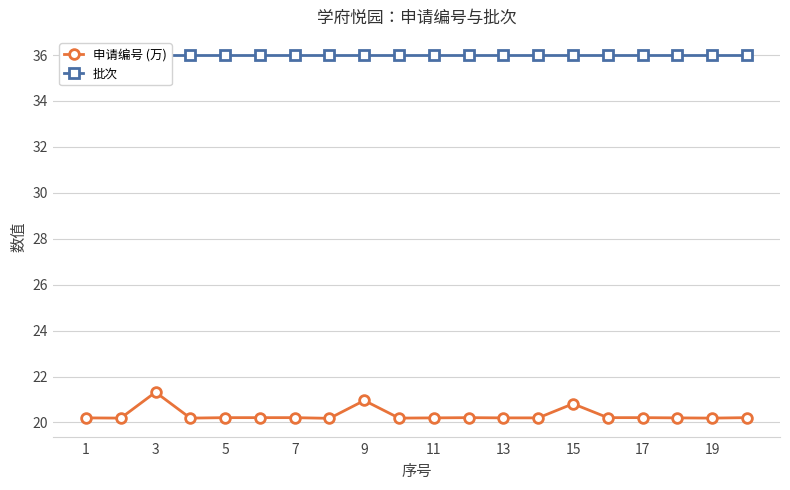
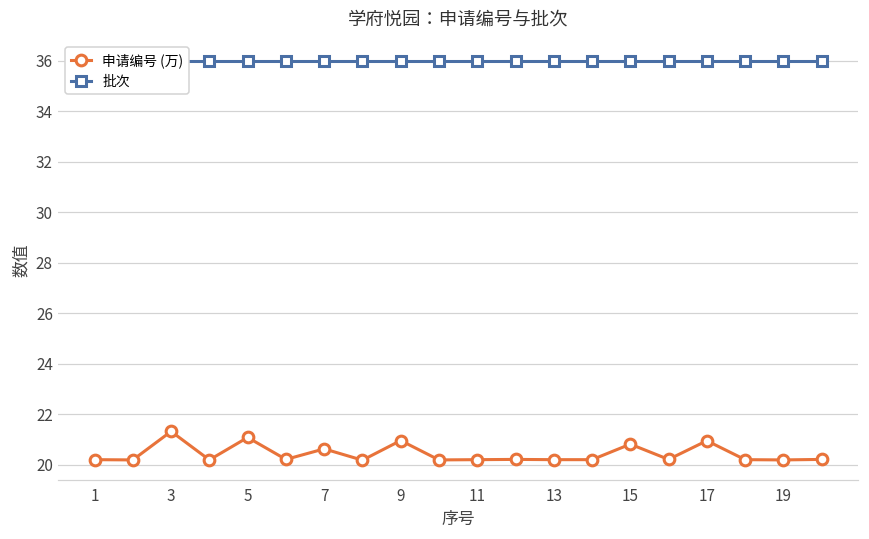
申请编号 (万), 5: 20.2 -> 21.1
申请编号 (万), 7: 20.2 -> 20.6
申请编号 (万), 17: 20.2 -> 20.9
